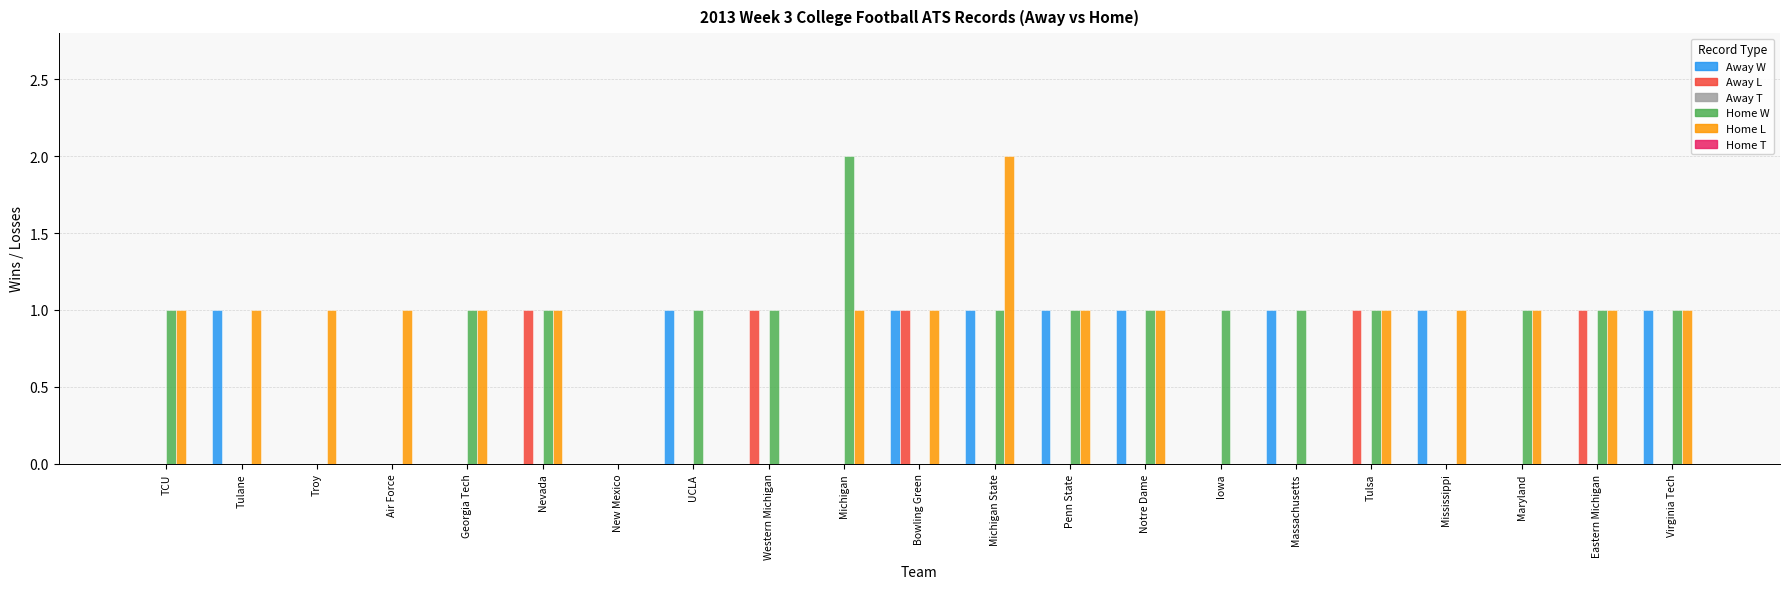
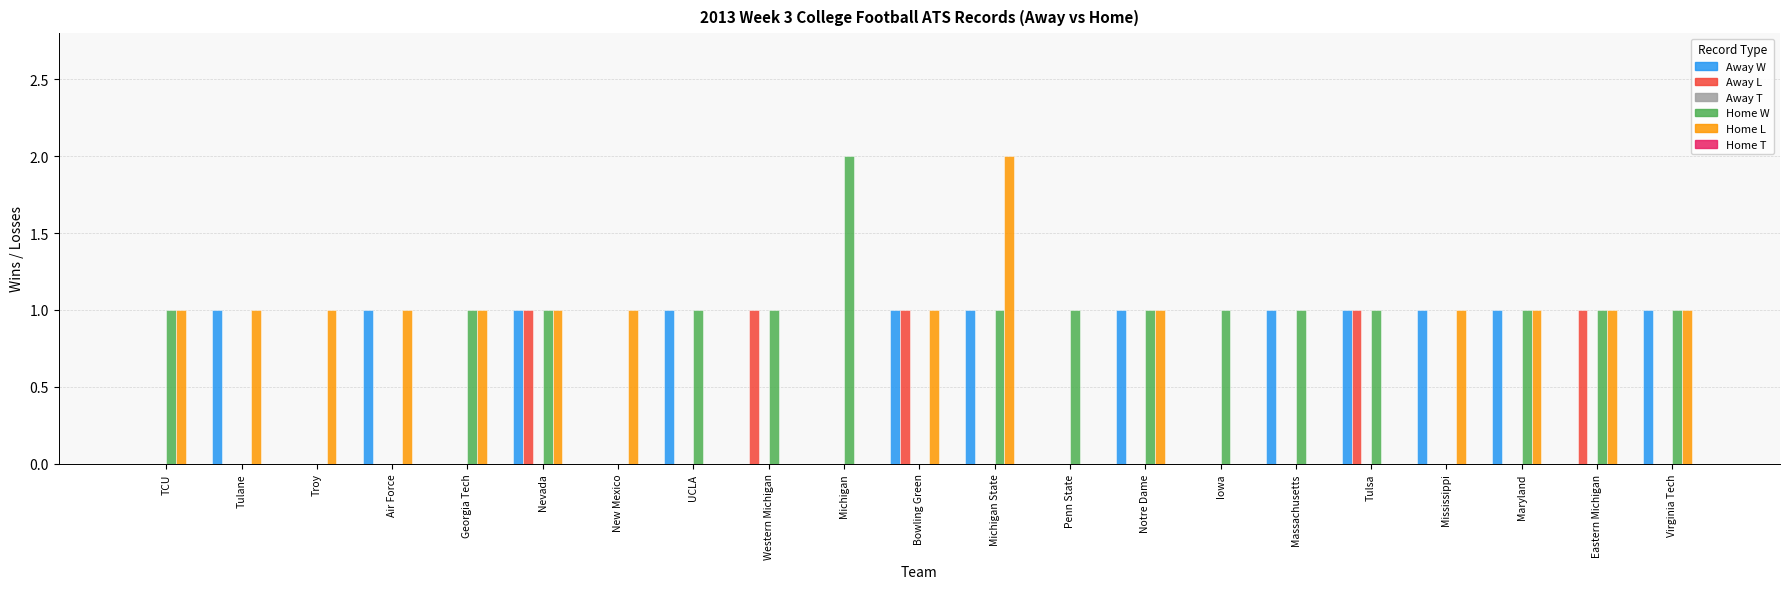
Away W, Air Force: 0 -> 1
Away W, Nevada: 0 -> 1
Home L, New Mexico: 0 -> 1
Home L, Michigan: 1 -> 0
Away W, Penn State: 1 -> 0
Home L, Penn State: 1 -> 0
Away W, Tulsa: 0 -> 1
Home L, Tulsa: 1 -> 0
Away W, Maryland: 0 -> 1
